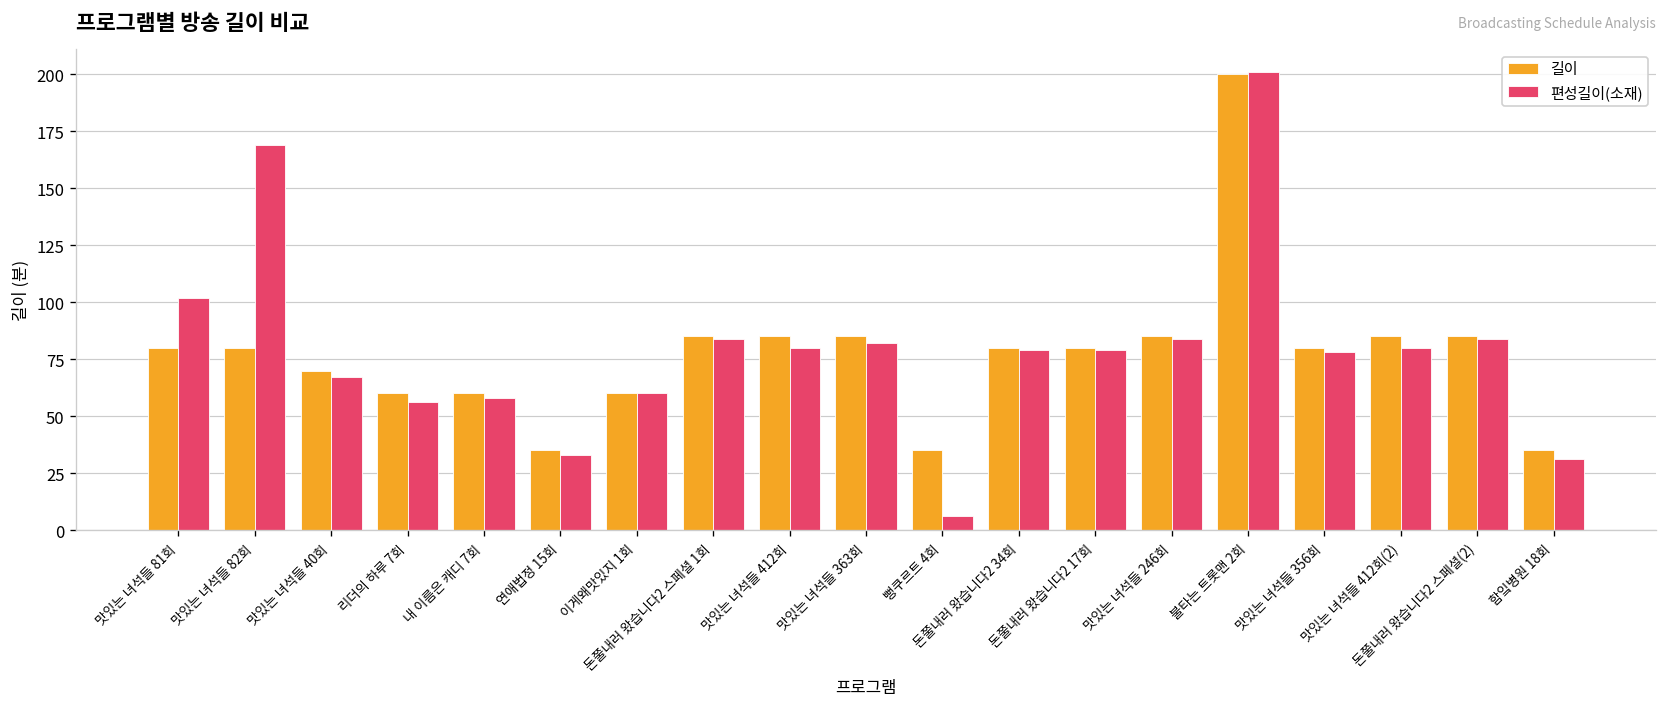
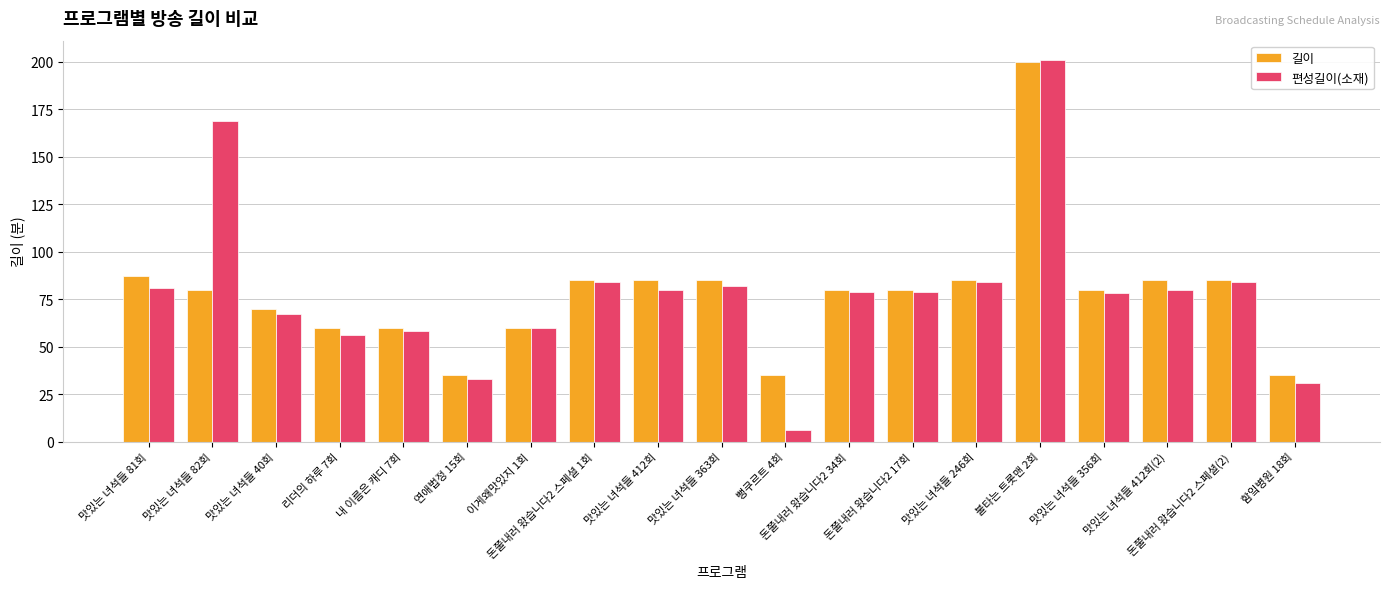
길이, 맛있는 녀석들 81회: 80 -> 87
편성길이(소재), 맛있는 녀석들 81회: 102 -> 81
